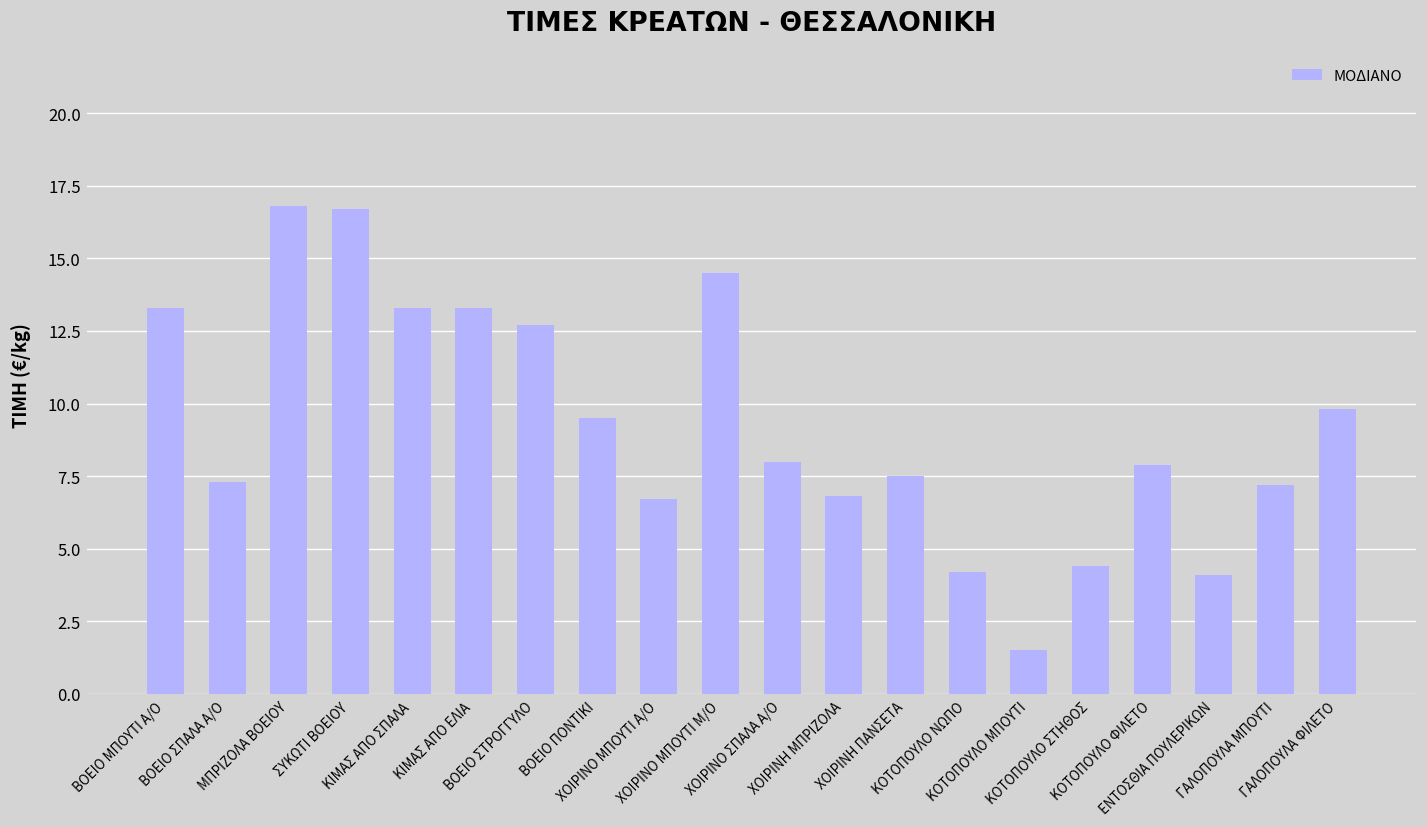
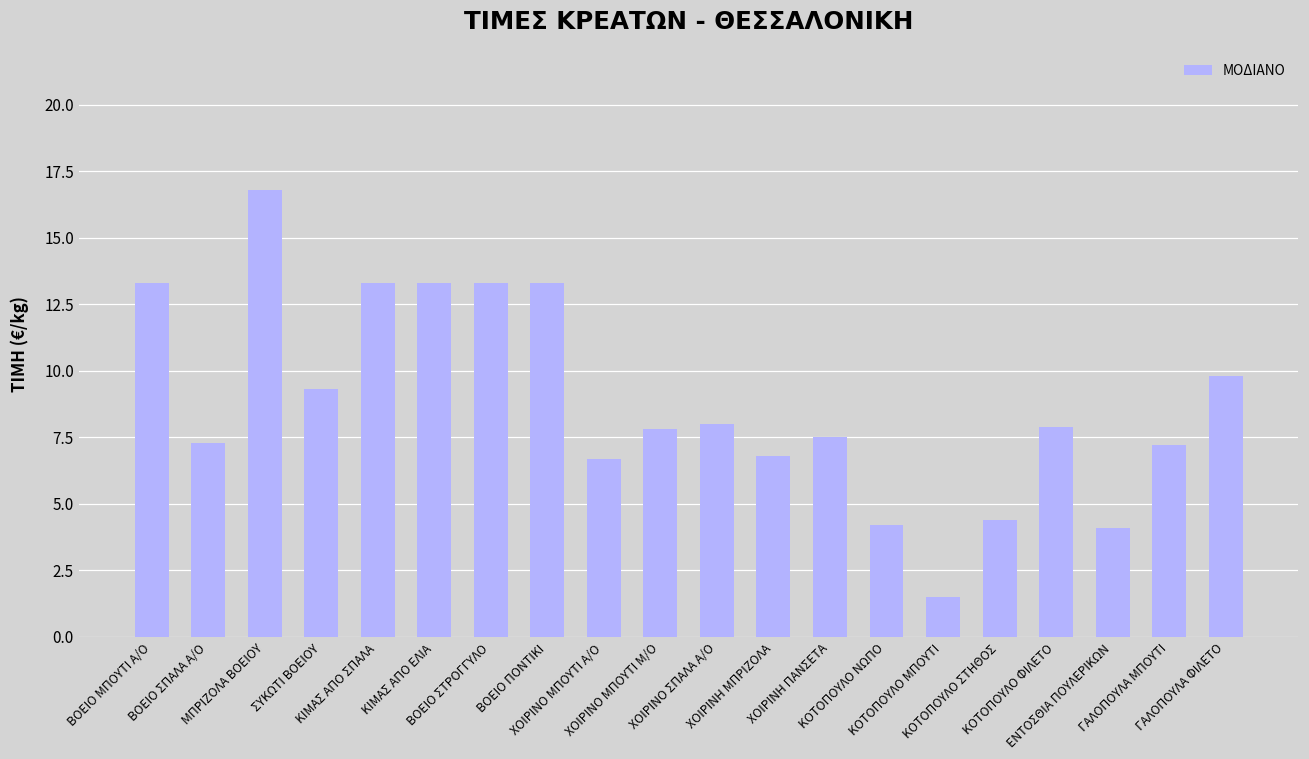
ΣΥΚΩΤΙ ΒΟΕΙΟΥ: 16.7 -> 9.3
ΒΟΕΙΟ ΣΤΡΟΓΓΥΛΟ: 12.7 -> 13.3
ΒΟΕΙΟ ΠΟΝΤΙΚΙ: 9.5 -> 13.3
ΧΟΙΡΙΝΟ ΜΠΟΥΤΙ Μ/Ο: 14.5 -> 7.8
